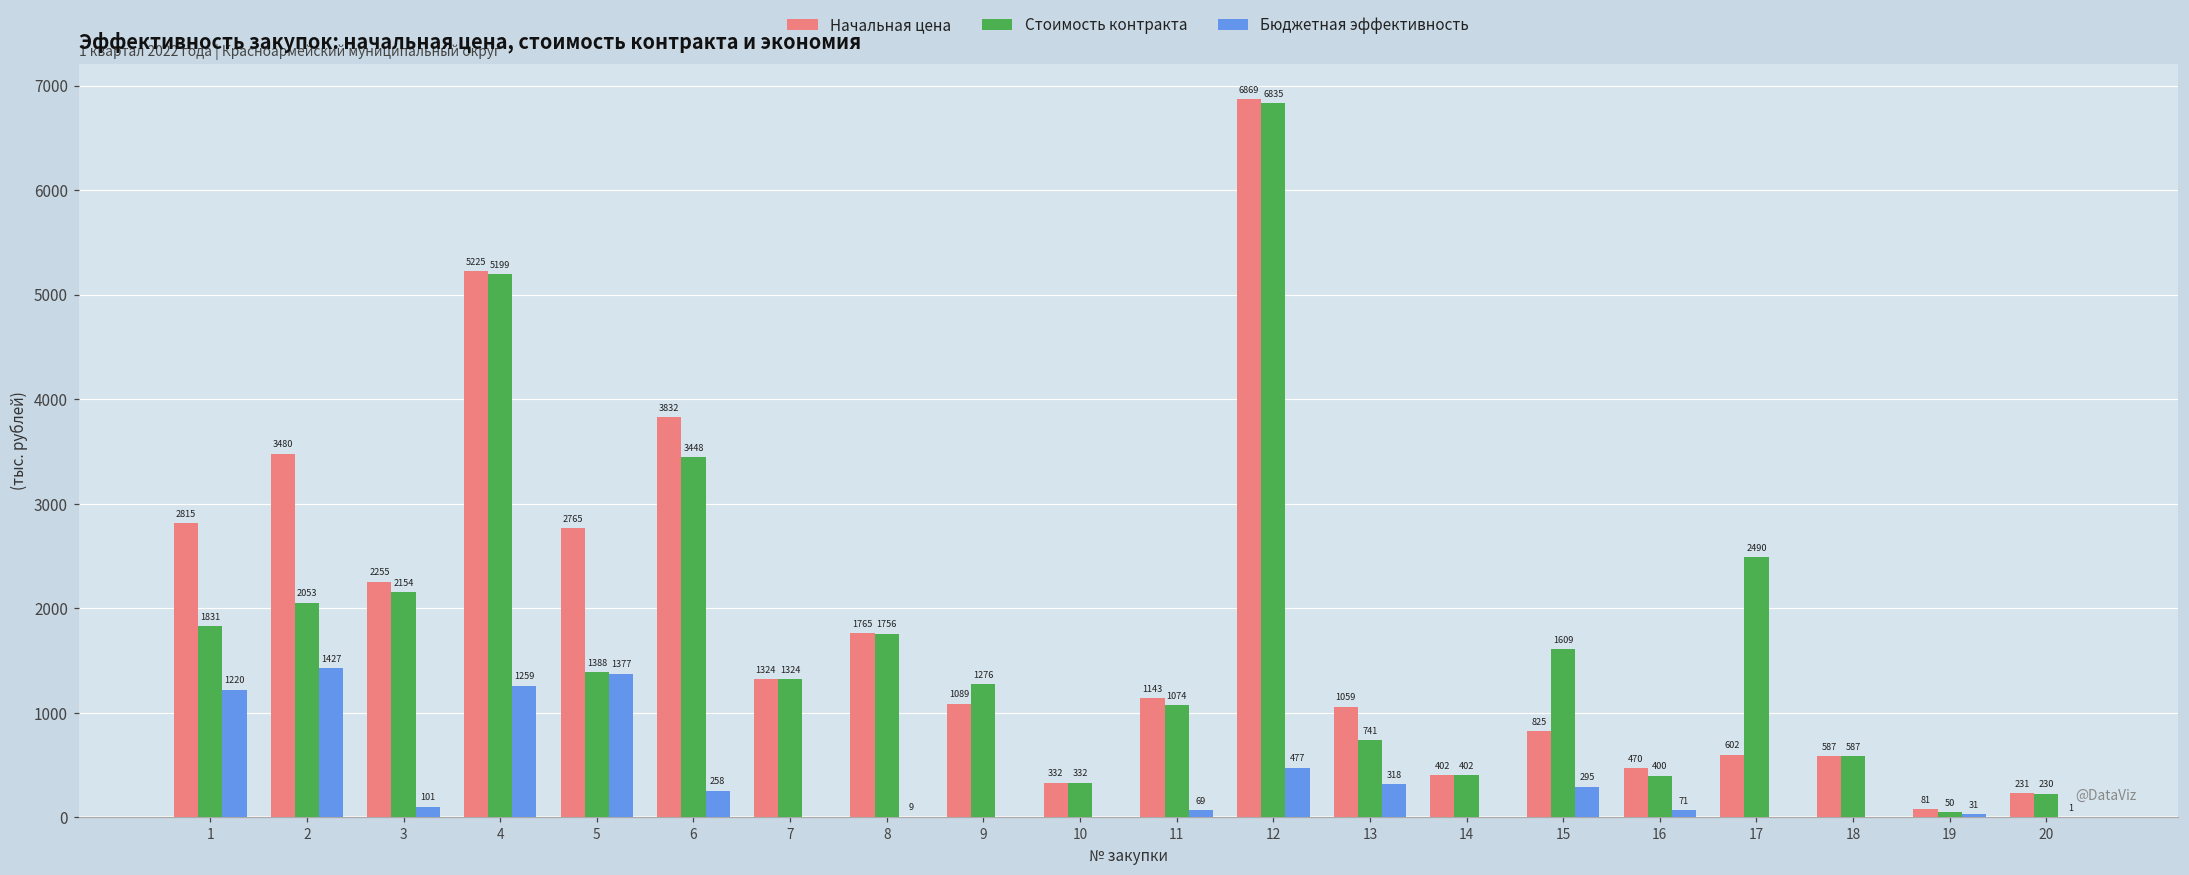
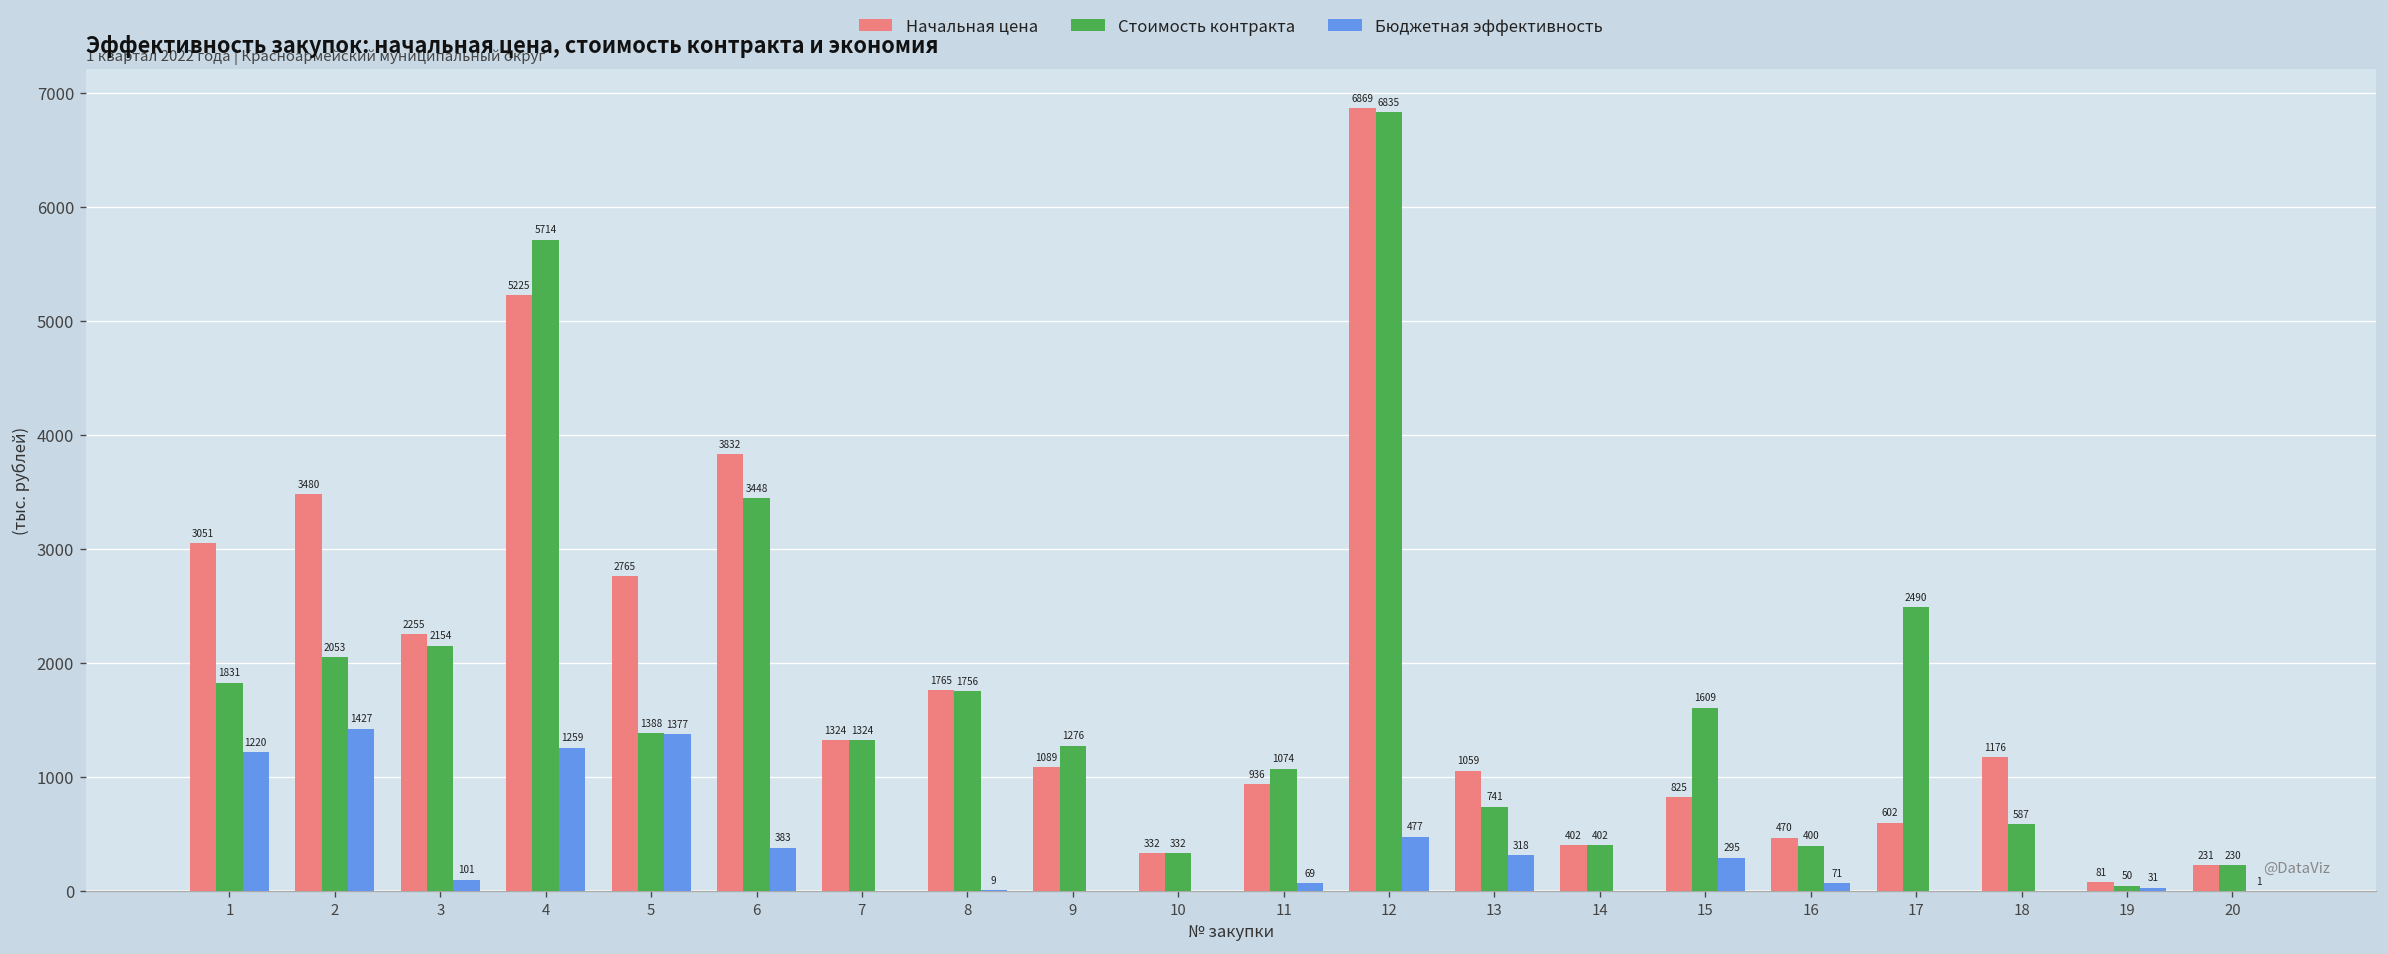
Начальная цена, 1: 2815 -> 3051
Стоимость контракта, 4: 5199 -> 5714
Бюджетная эффективность, 6: 258 -> 383
Начальная цена, 11: 1143 -> 936
Начальная цена, 18: 587 -> 1176
